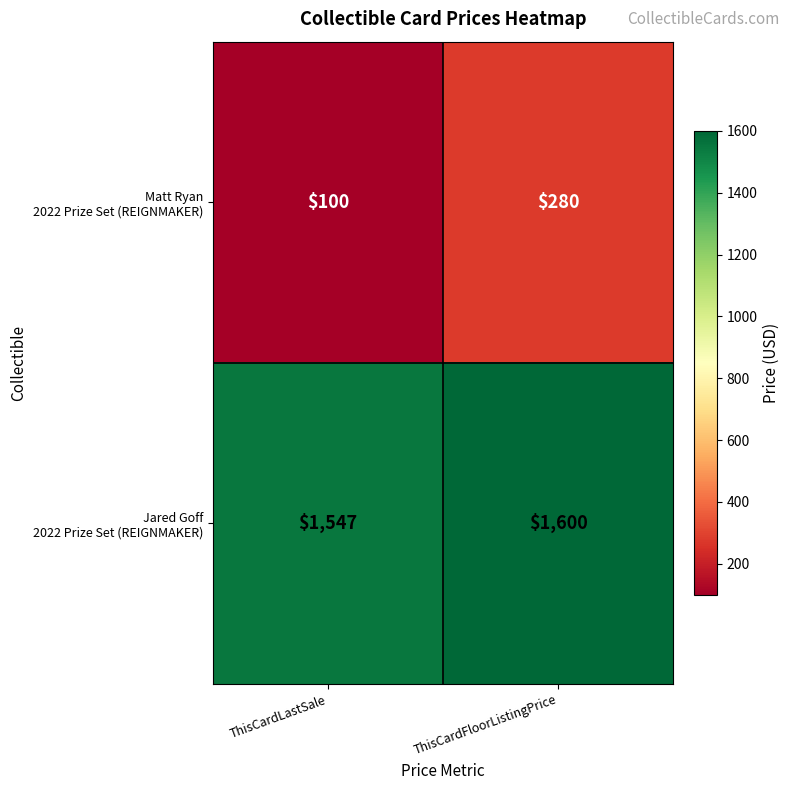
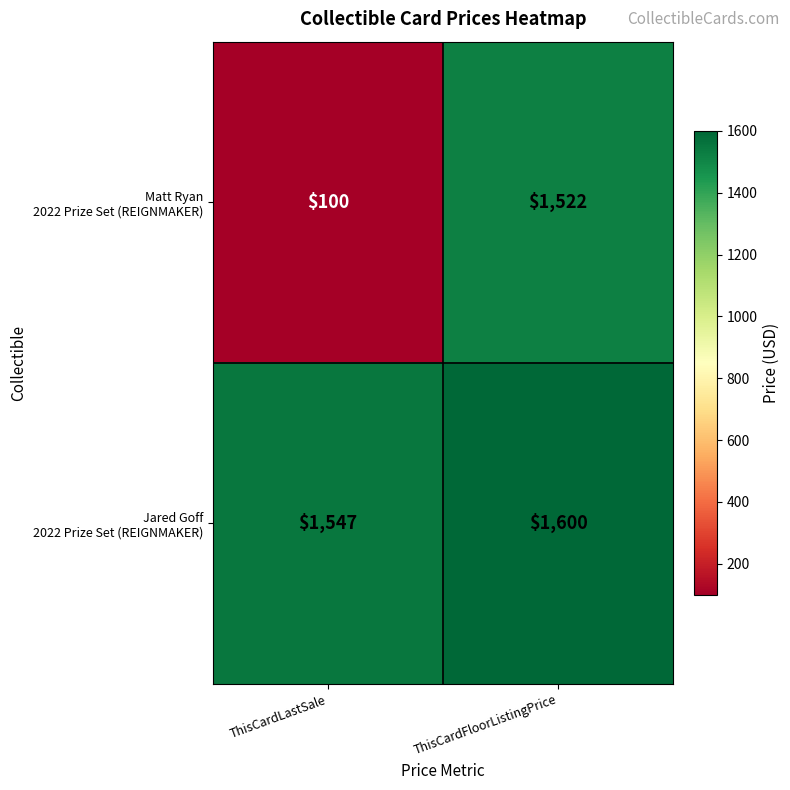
Matt Ryan 2022 Prize Set (REIGNMAKER), ThisCardFloorListingPrice: $280 -> $1,522
